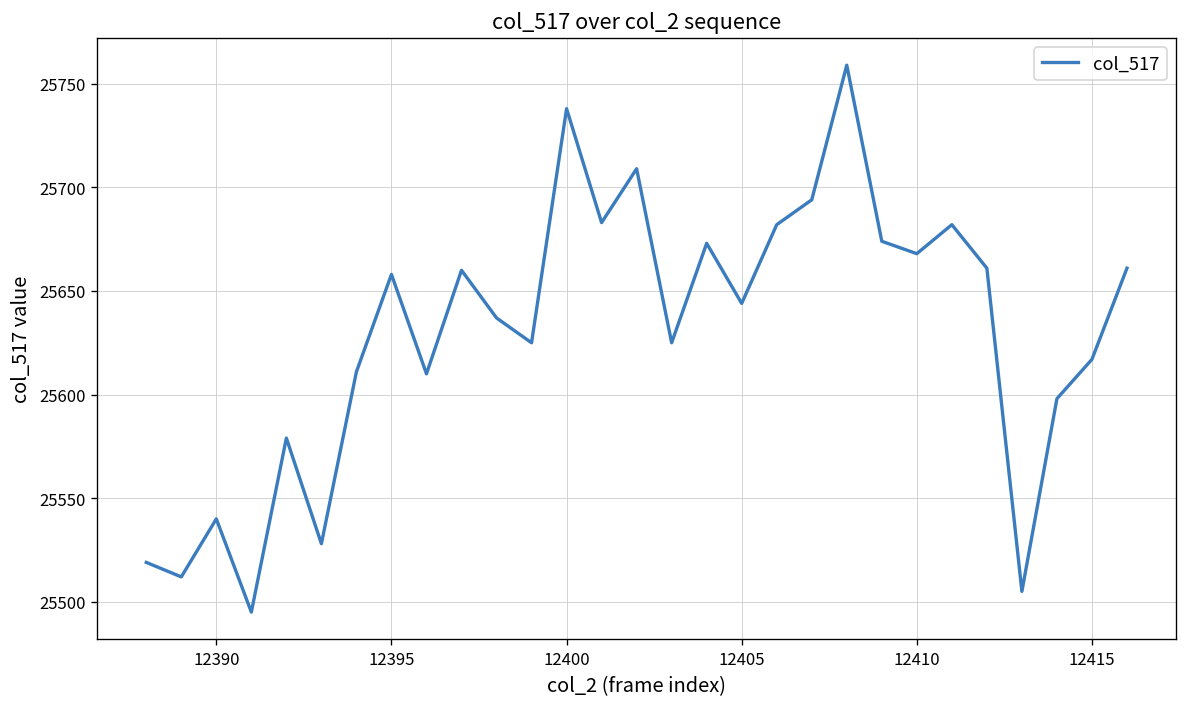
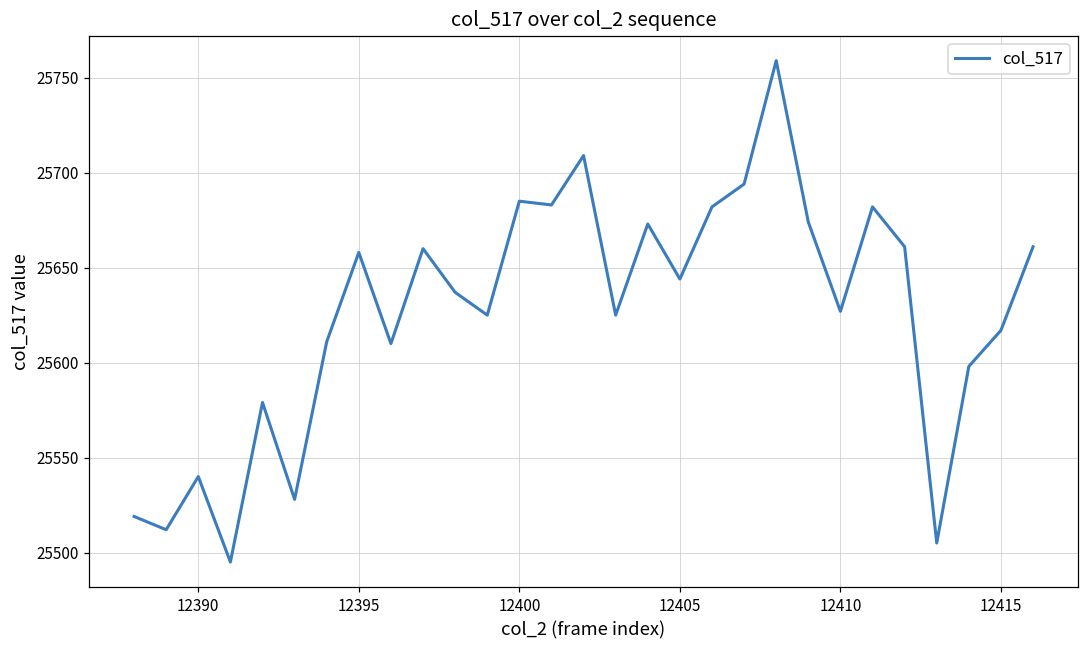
12400: 25738 -> 25685
12410: 25668 -> 25627
